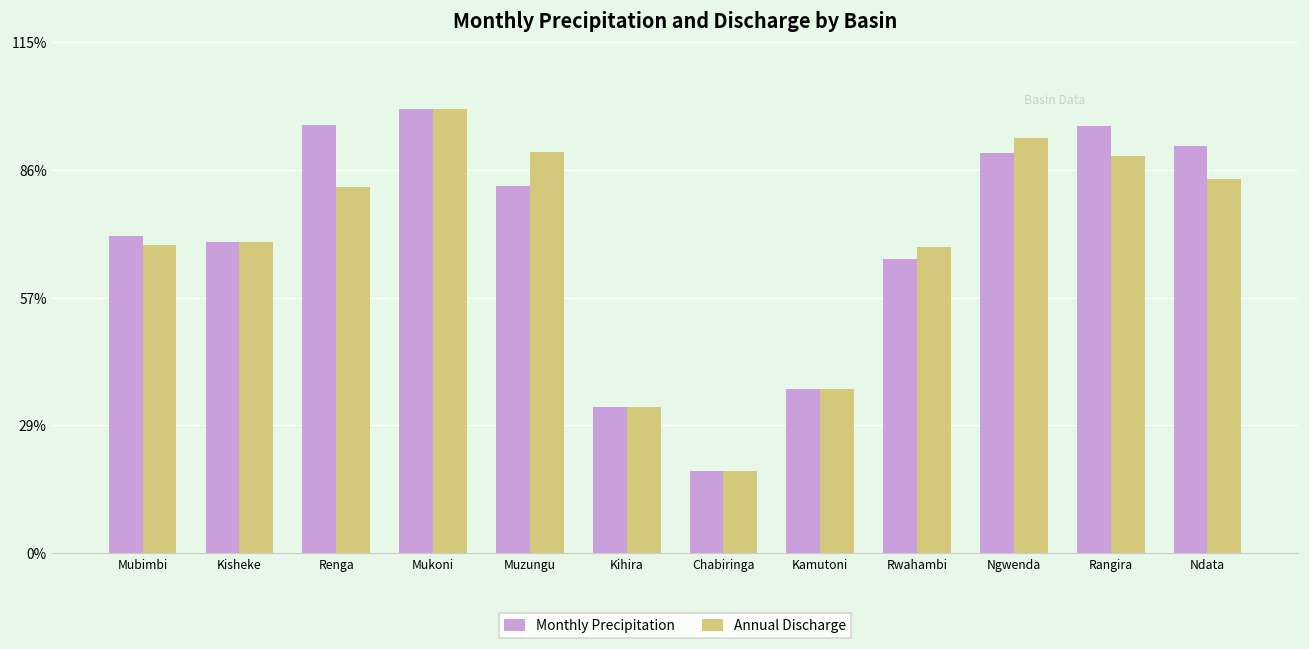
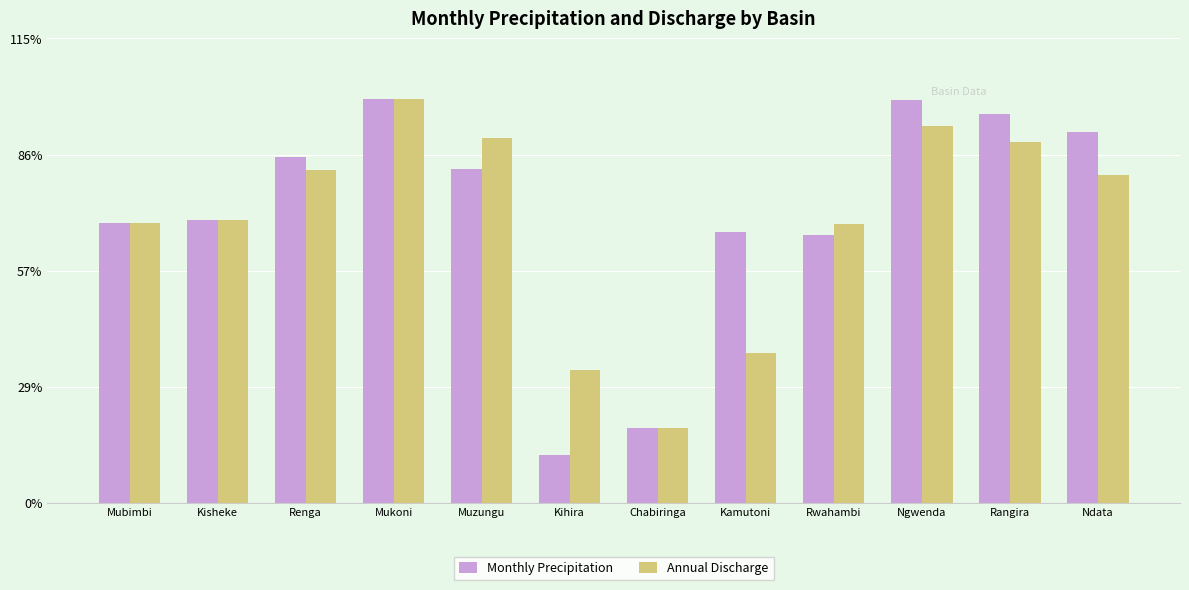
Monthly Precipitation, Mubimbi: 71% -> 69%
Monthly Precipitation, Renga: 96% -> 86%
Monthly Precipitation, Kihira: 33% -> 12%
Monthly Precipitation, Kamutoni: 37% -> 67%
Monthly Precipitation, Ngwenda: 90% -> 100%
Annual Discharge, Ndata: 84% -> 81%
